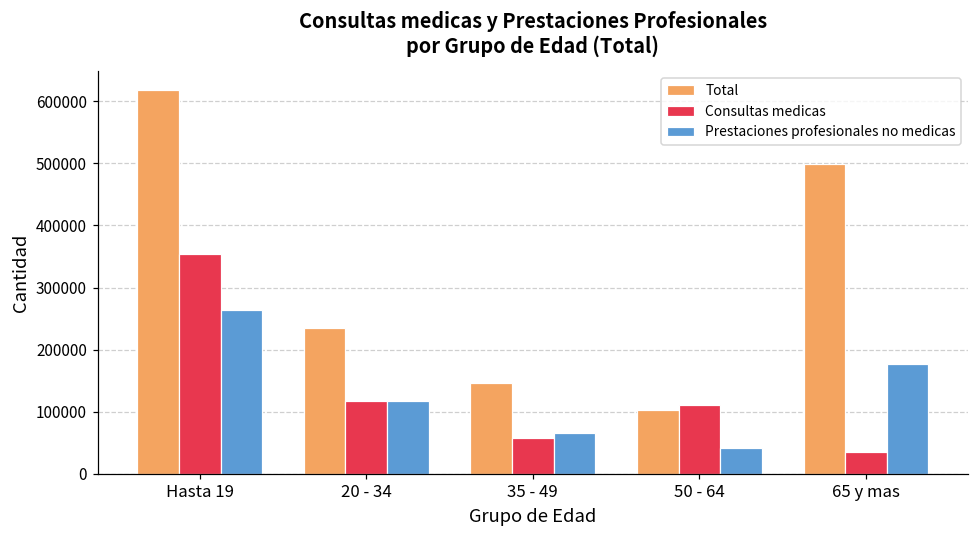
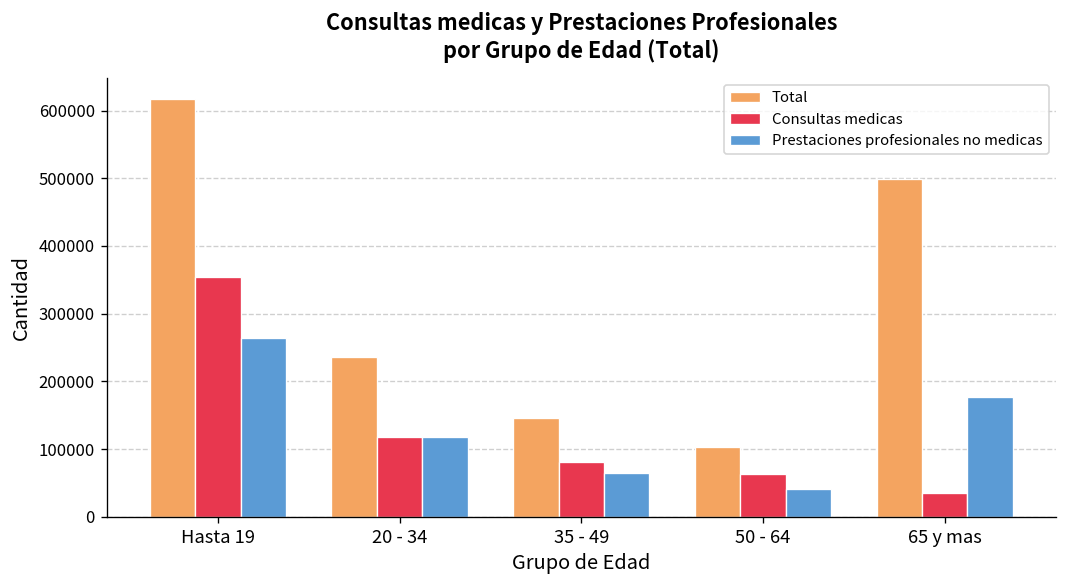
Consultas medicas, 35 - 49: 60000 -> 80000
Consultas medicas, 50 - 64: 110000 -> 60000
